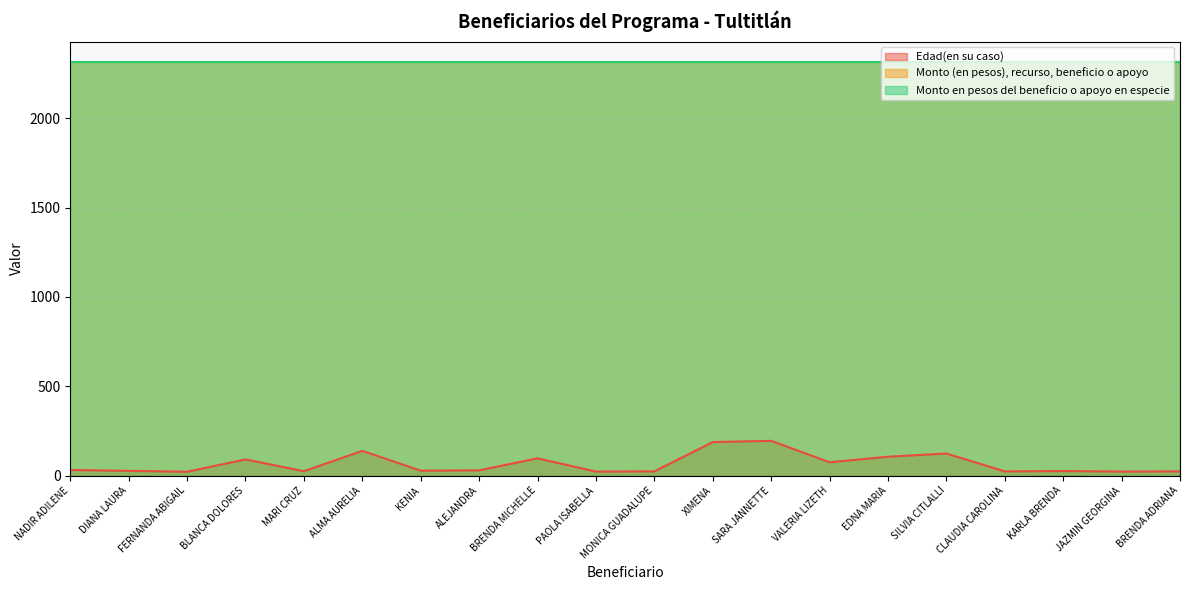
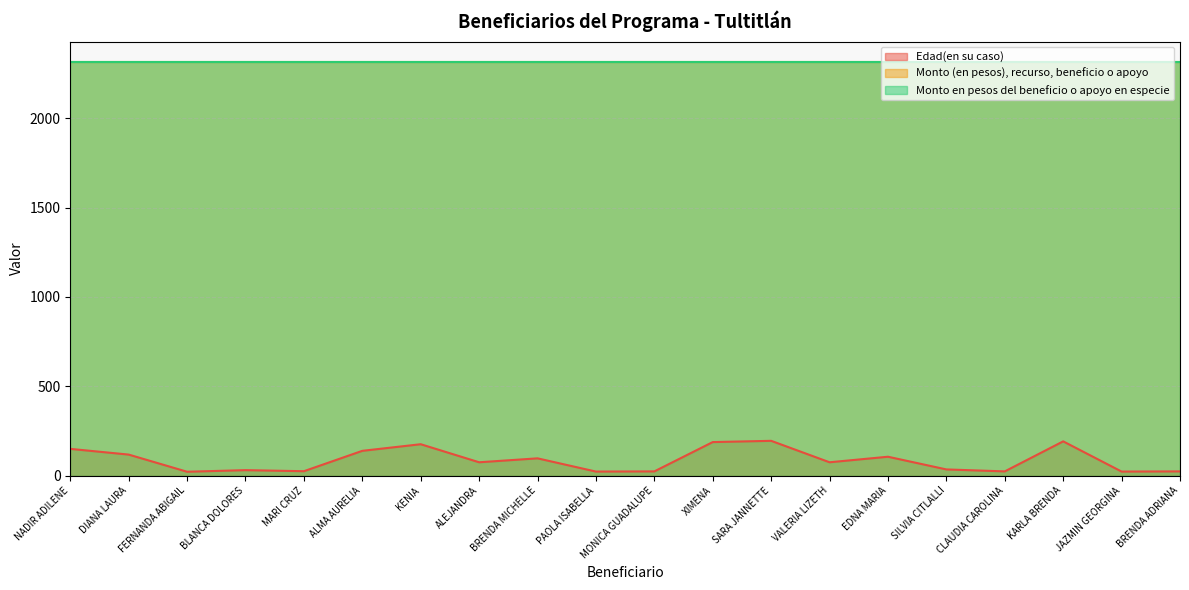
Edad(en su caso), NADIR ADILENE: 30 -> 150
Edad(en su caso), DIANA LAURA: 30 -> 120
Edad(en su caso), BLANCA DOLORES: 90 -> 30
Edad(en su caso), KENIA: 30 -> 180
Edad(en su caso), ALEJANDRA: 30 -> 80
Edad(en su caso), SILVIA CITLALLI: 120 -> 40
Edad(en su caso), KARLA BRENDA: 30 -> 190
